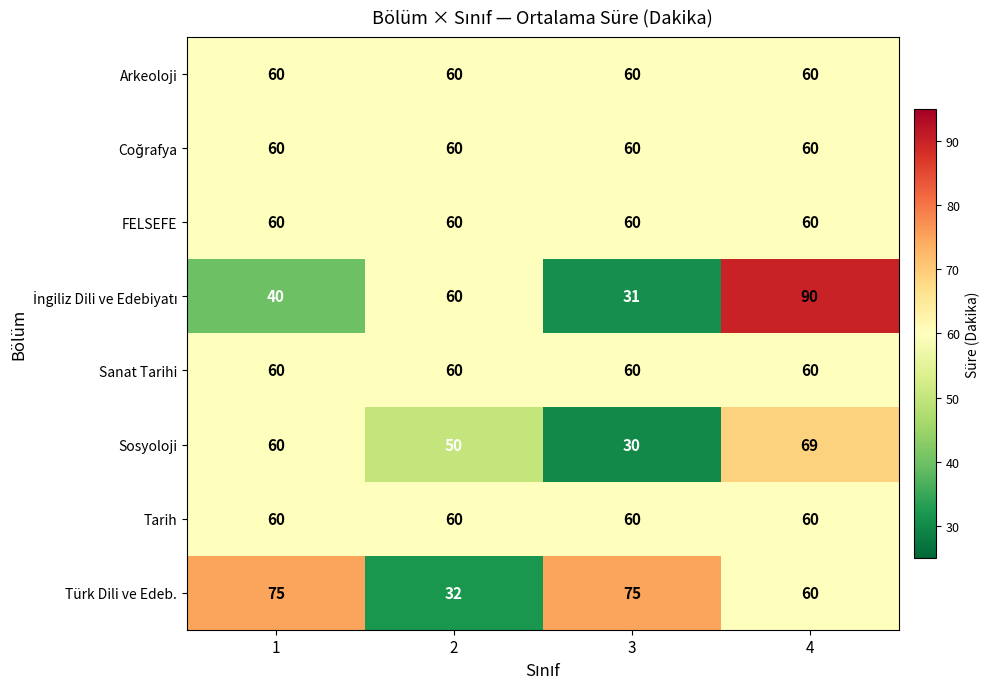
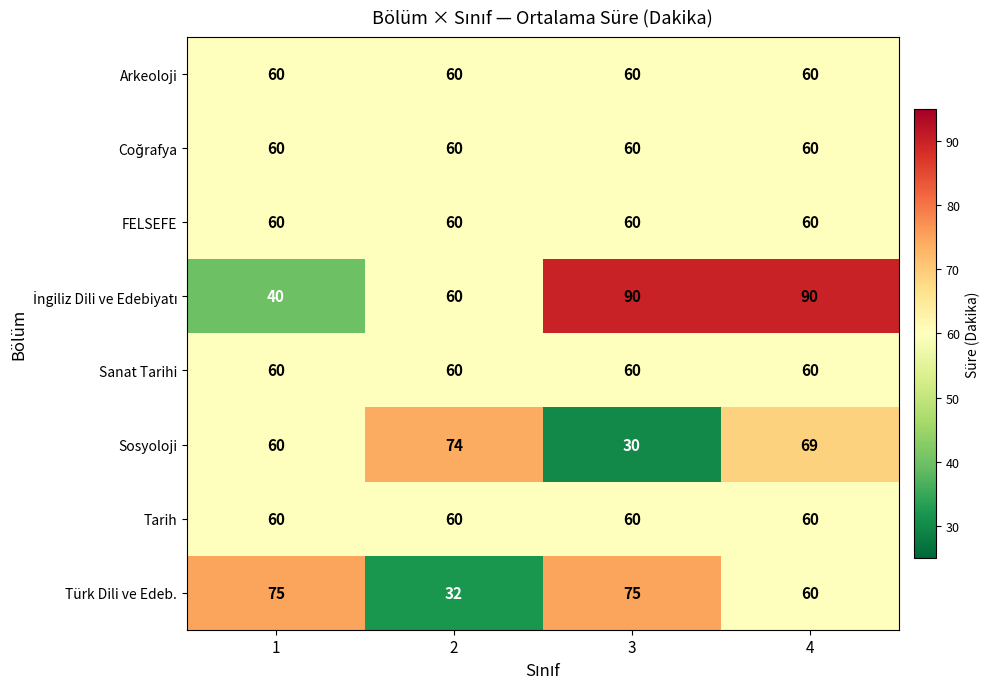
İngiliz Dili ve Edebiyatı, 3: 31 -> 90
Sosyoloji, 2: 50 -> 74
